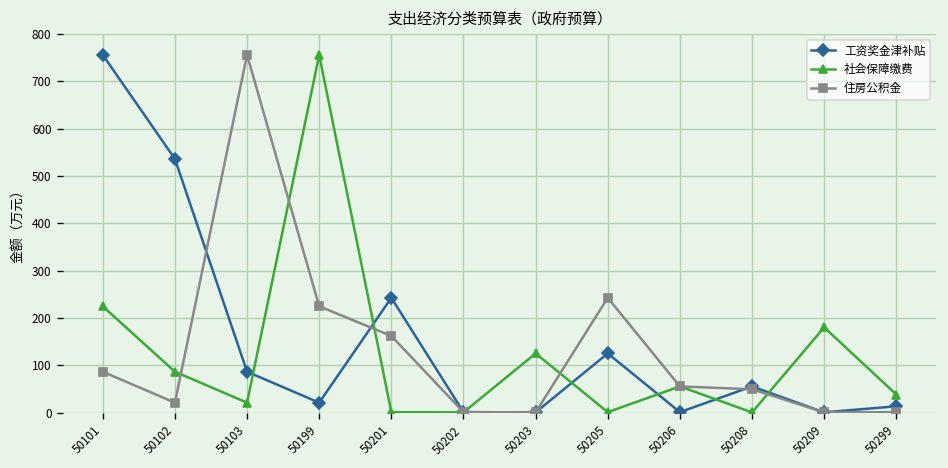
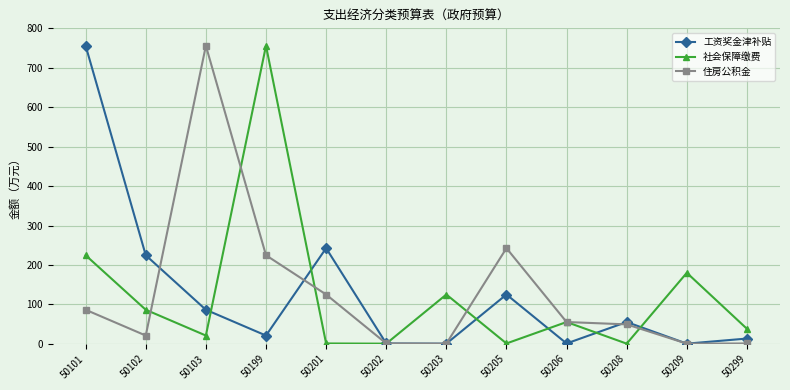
工资奖金津补贴, 50102: 540 -> 220
住房公积金, 50201: 160 -> 130
